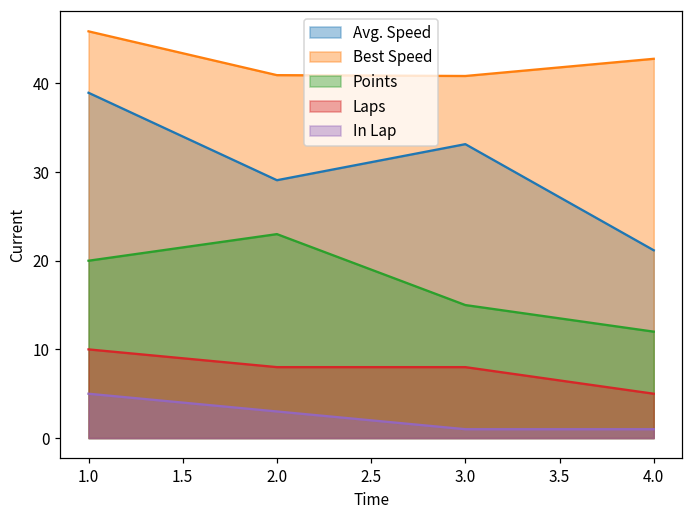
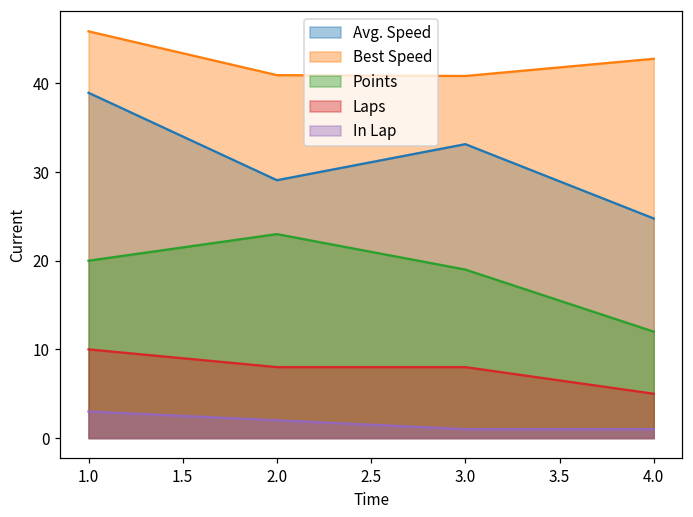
In Lap, 1.0: 5 -> 3
In Lap, 2.0: 3 -> 2
Points, 3.0: 15 -> 19
Avg. Speed, 4.0: 21 -> 25
